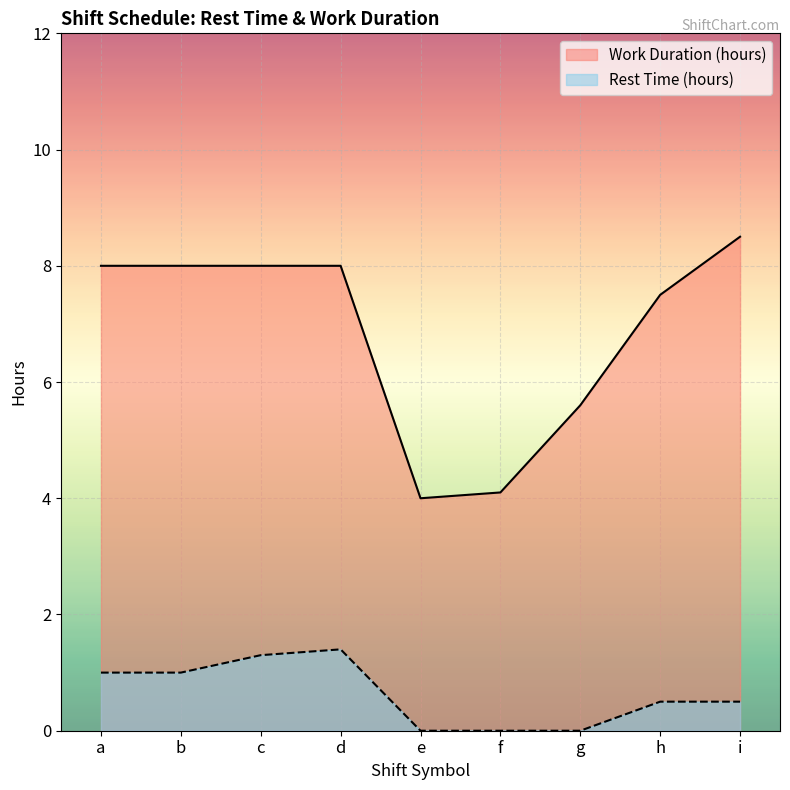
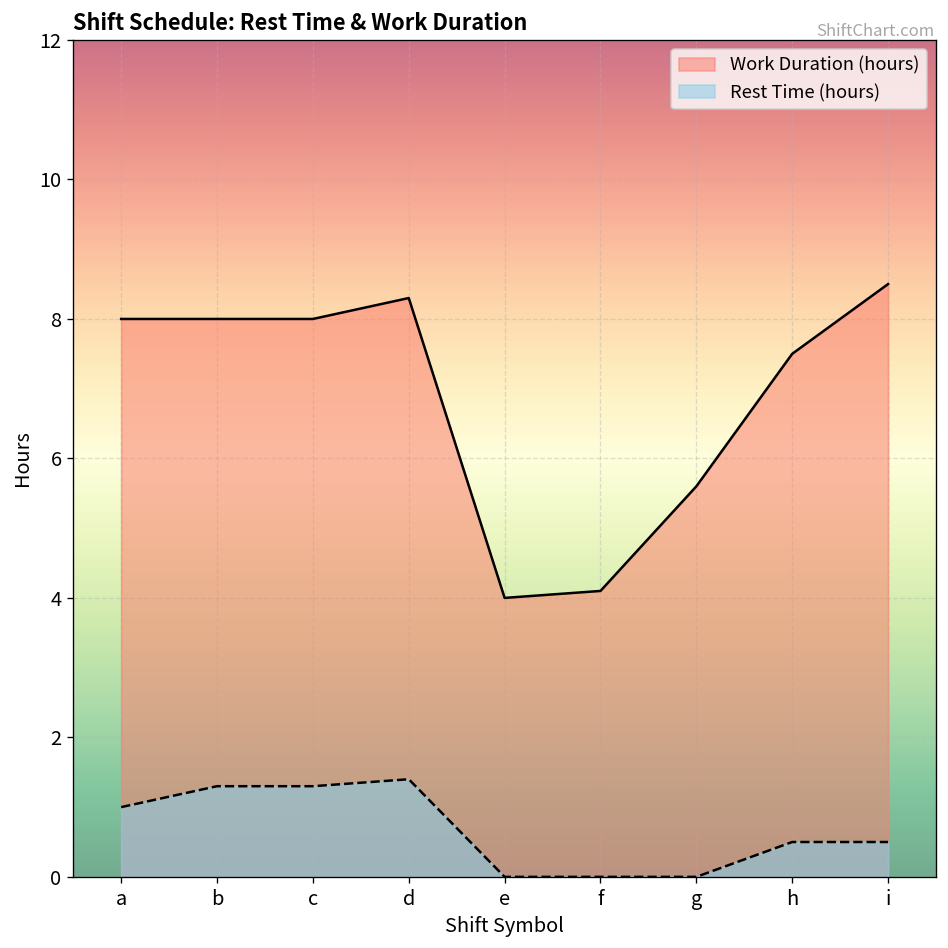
Rest Time (hours), b: 1.0 -> 1.3
Work Duration (hours), d: 8.0 -> 8.3
